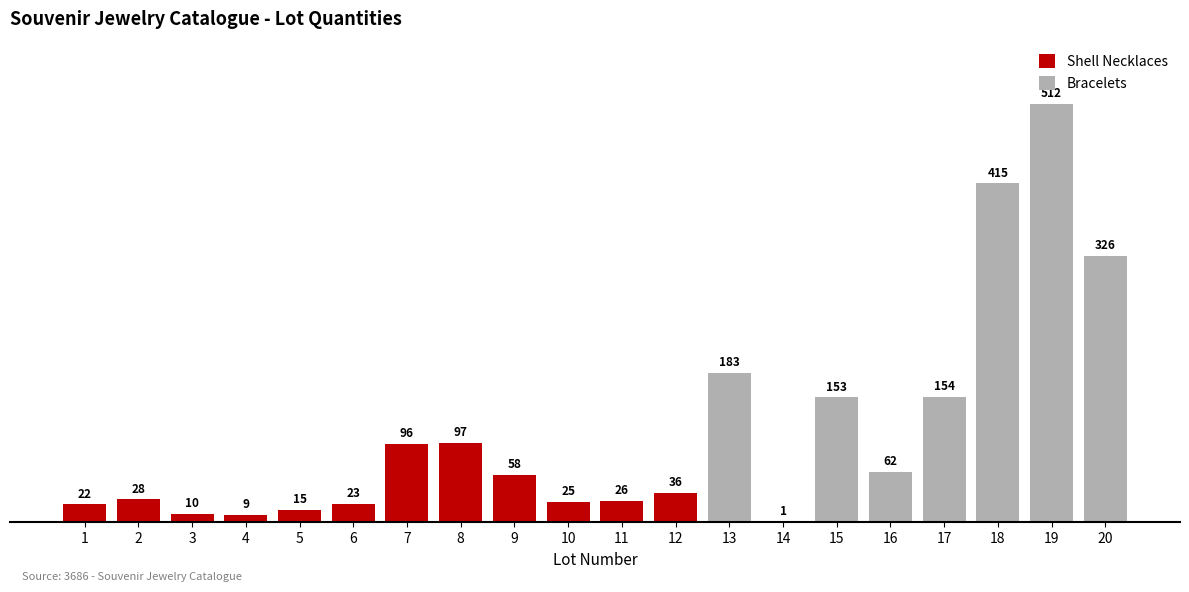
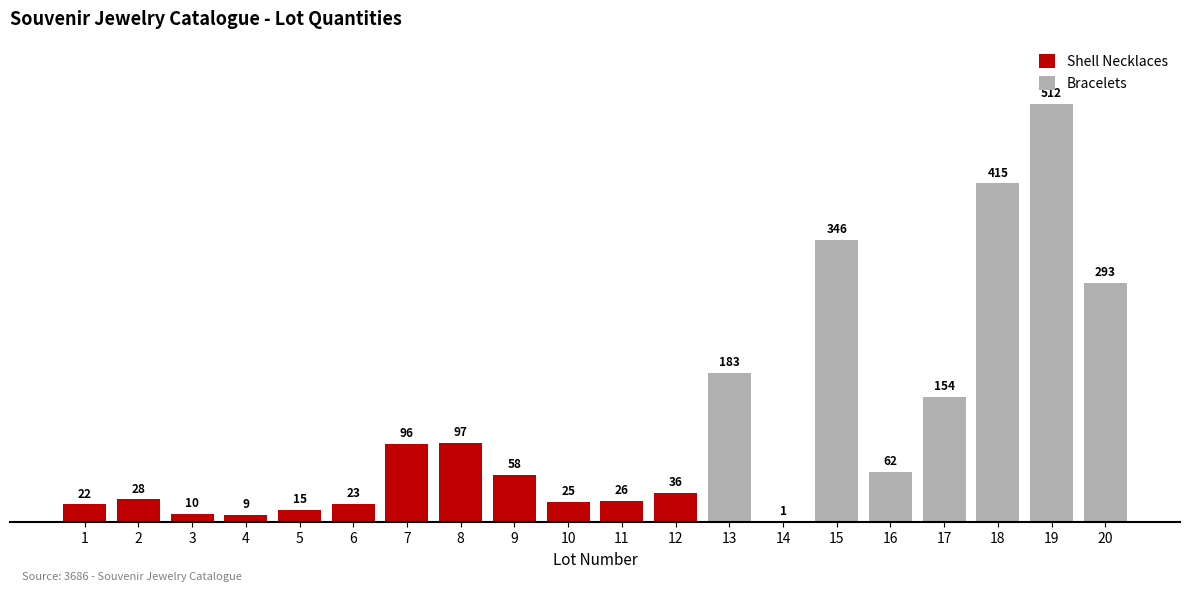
Bracelets, 15: 153 -> 346
Bracelets, 20: 326 -> 293
